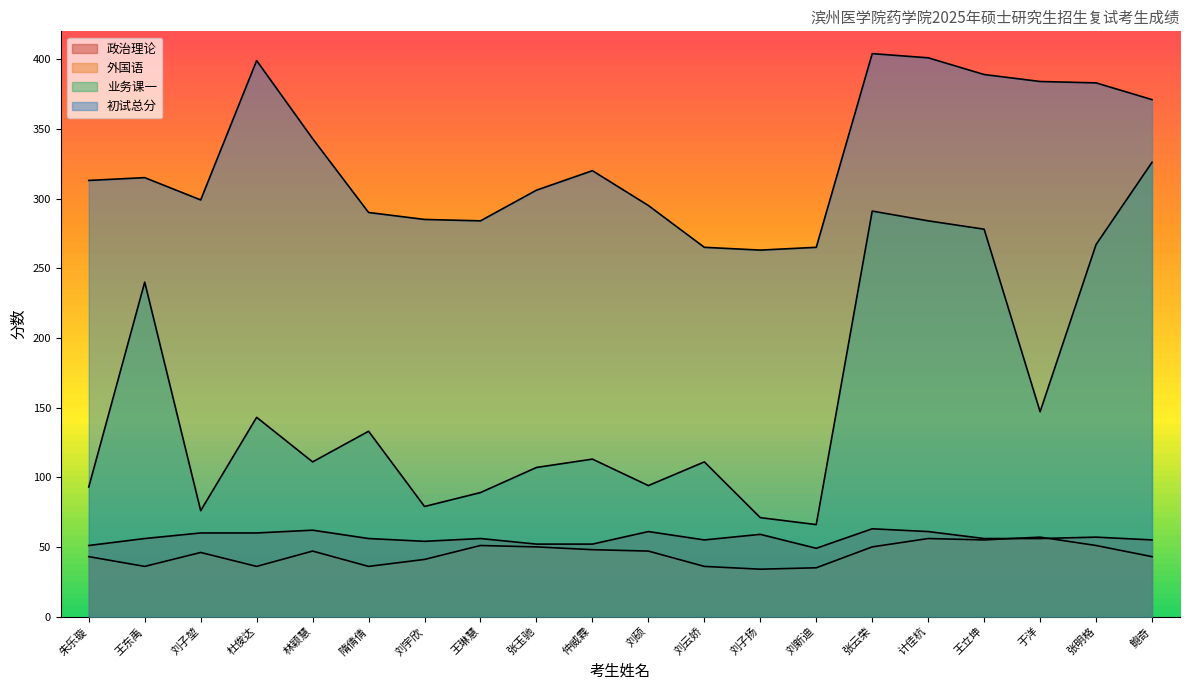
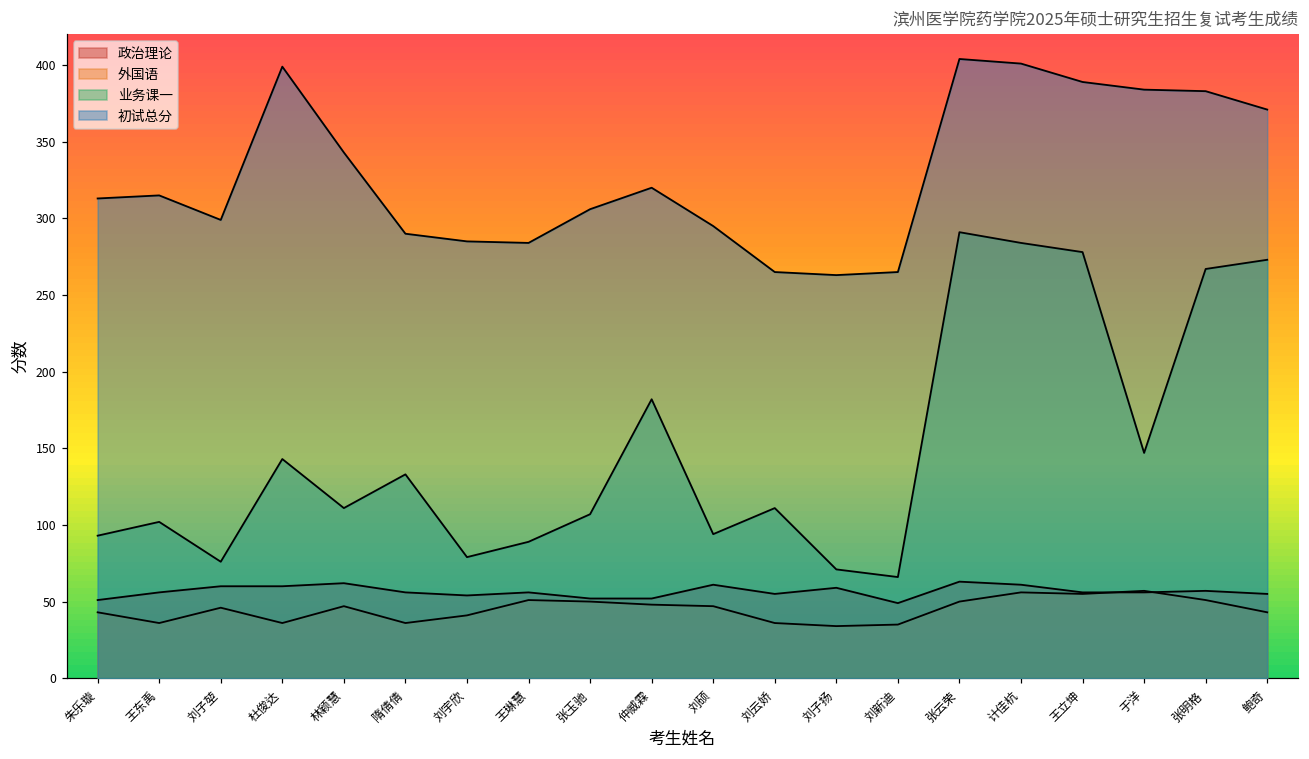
业务课一, 王东禹: 240 -> 102
业务课一, 仲威霖: 113 -> 182
业务课一, 鲍奇: 326 -> 273
